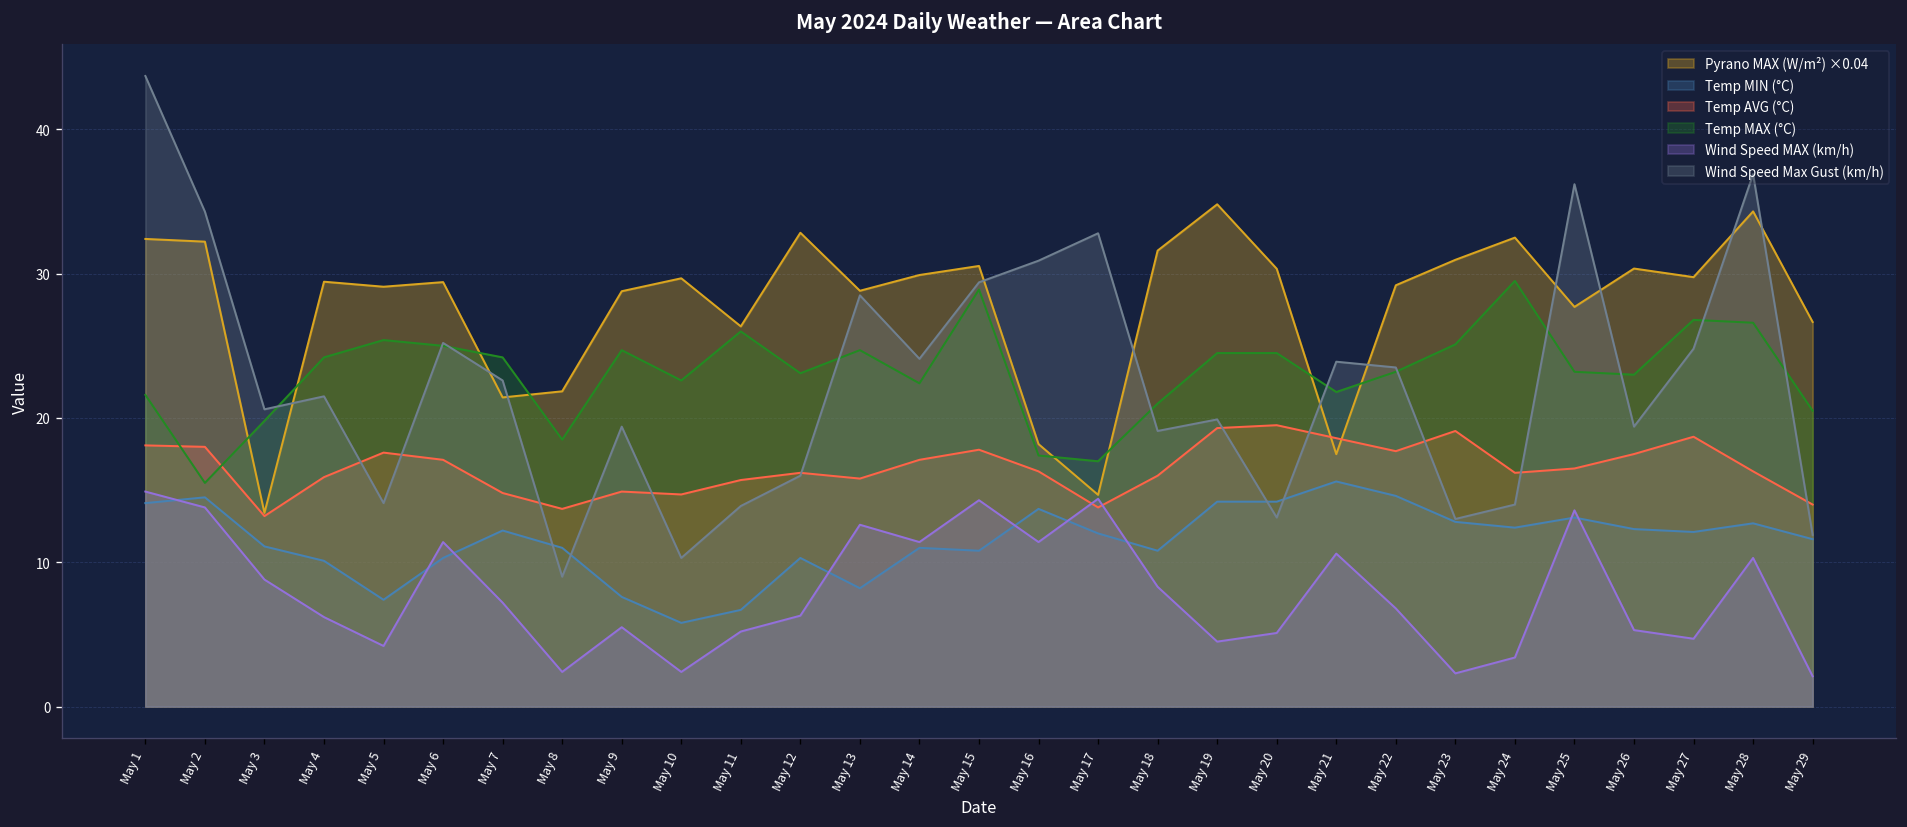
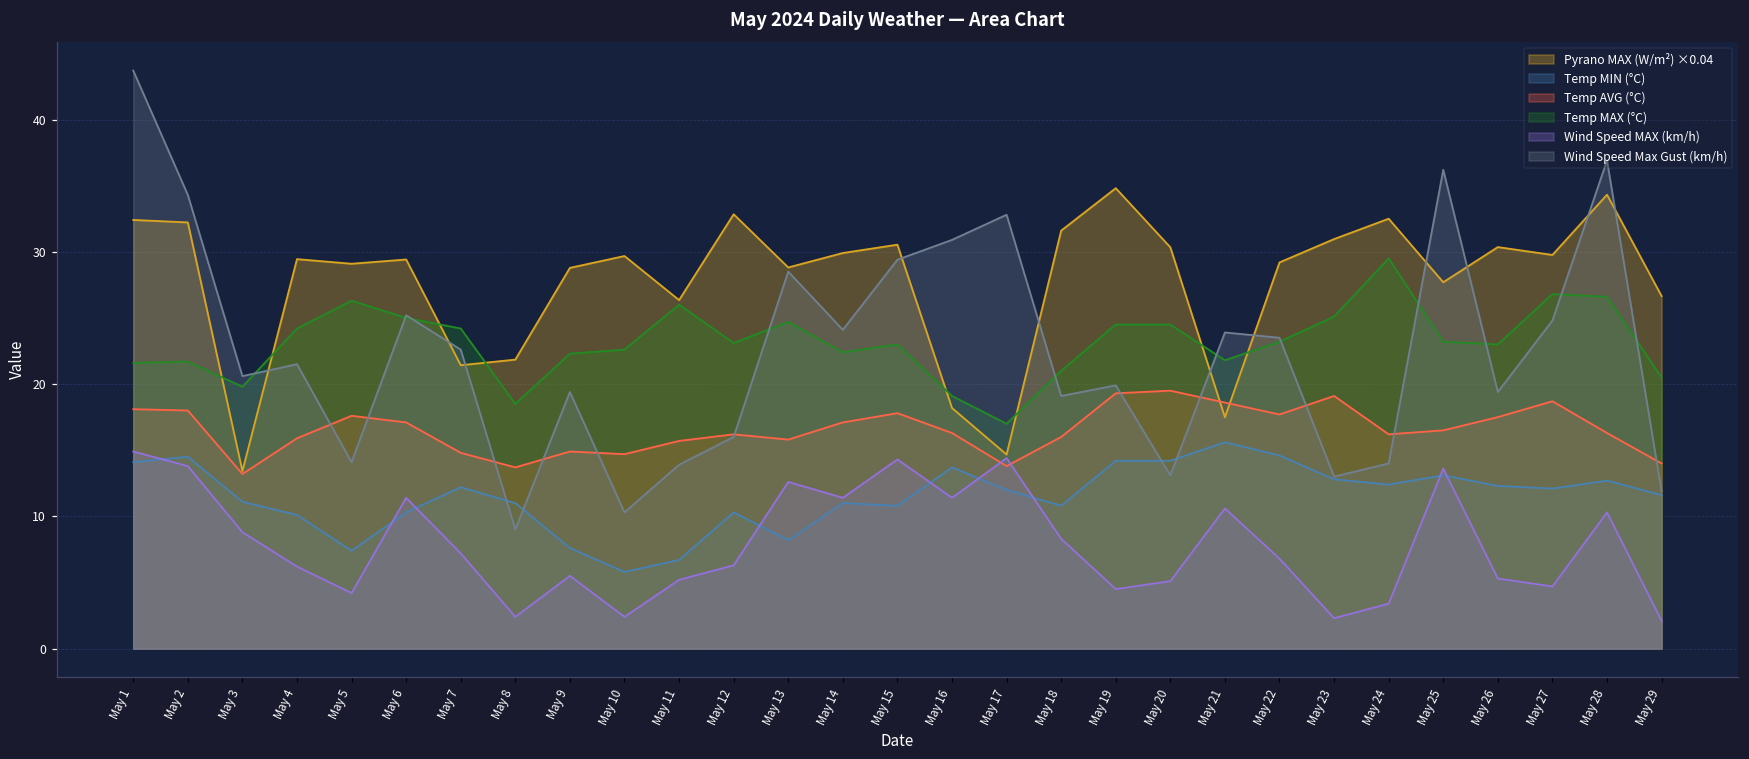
Temp MAX (°C), May 2: 15.5 -> 21.7
Temp MAX (°C), May 5: 25.4 -> 26.3
Temp MAX (°C), May 9: 24.7 -> 22.3
Temp MAX (°C), May 15: 28.9 -> 23.0
Temp MAX (°C), May 16: 17.4 -> 19.1
